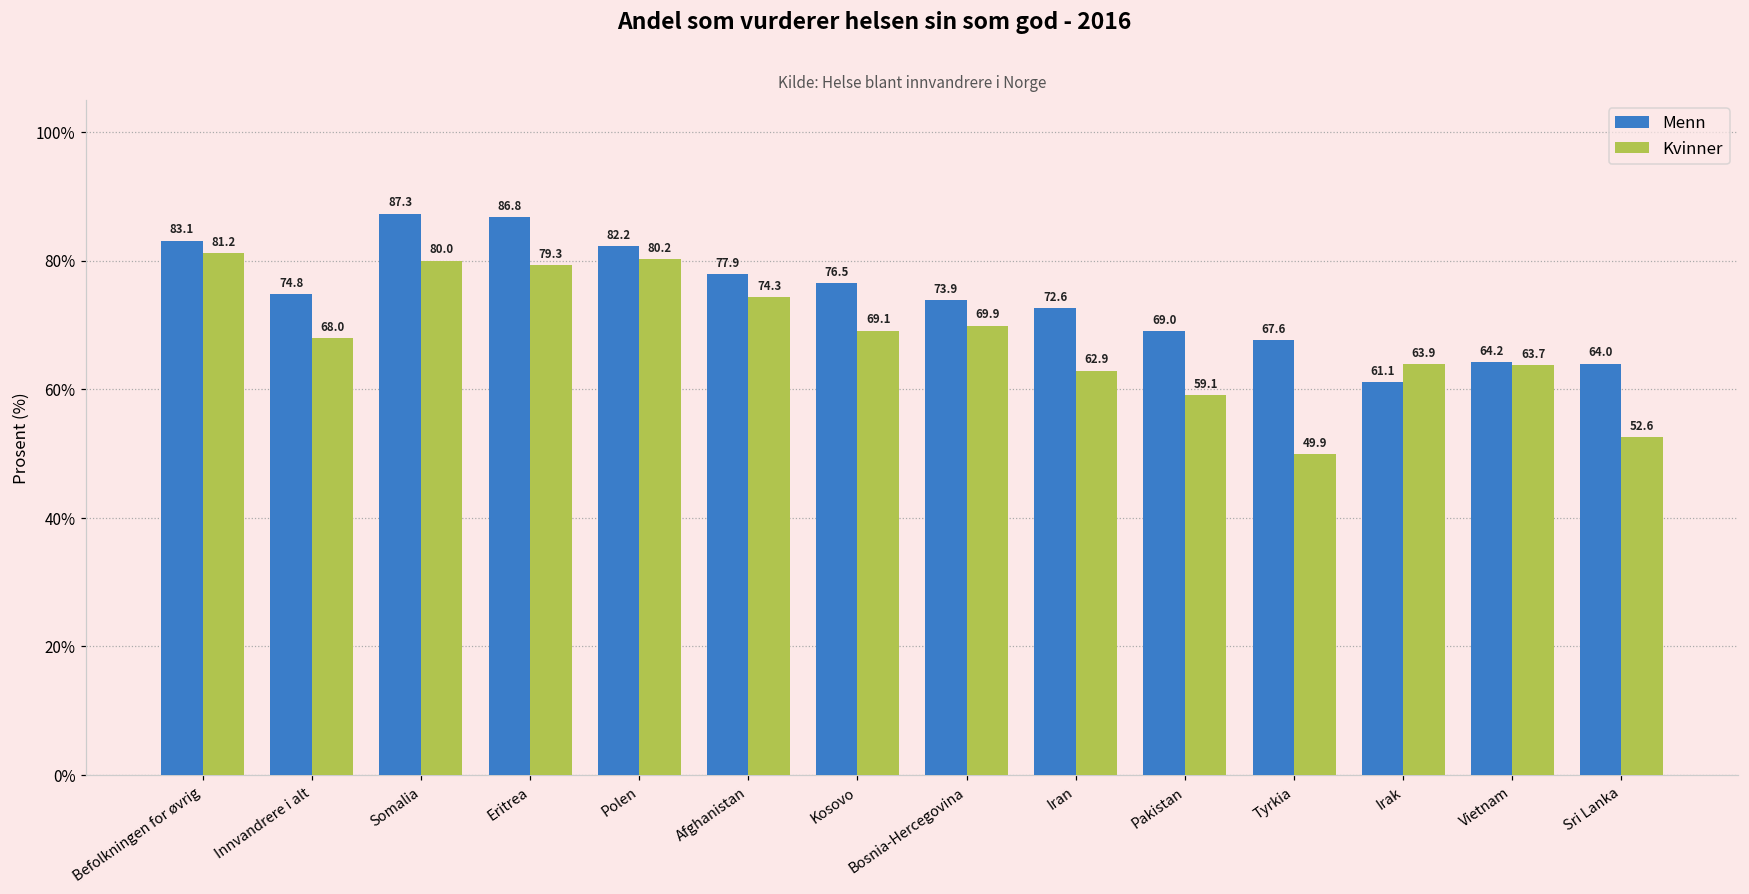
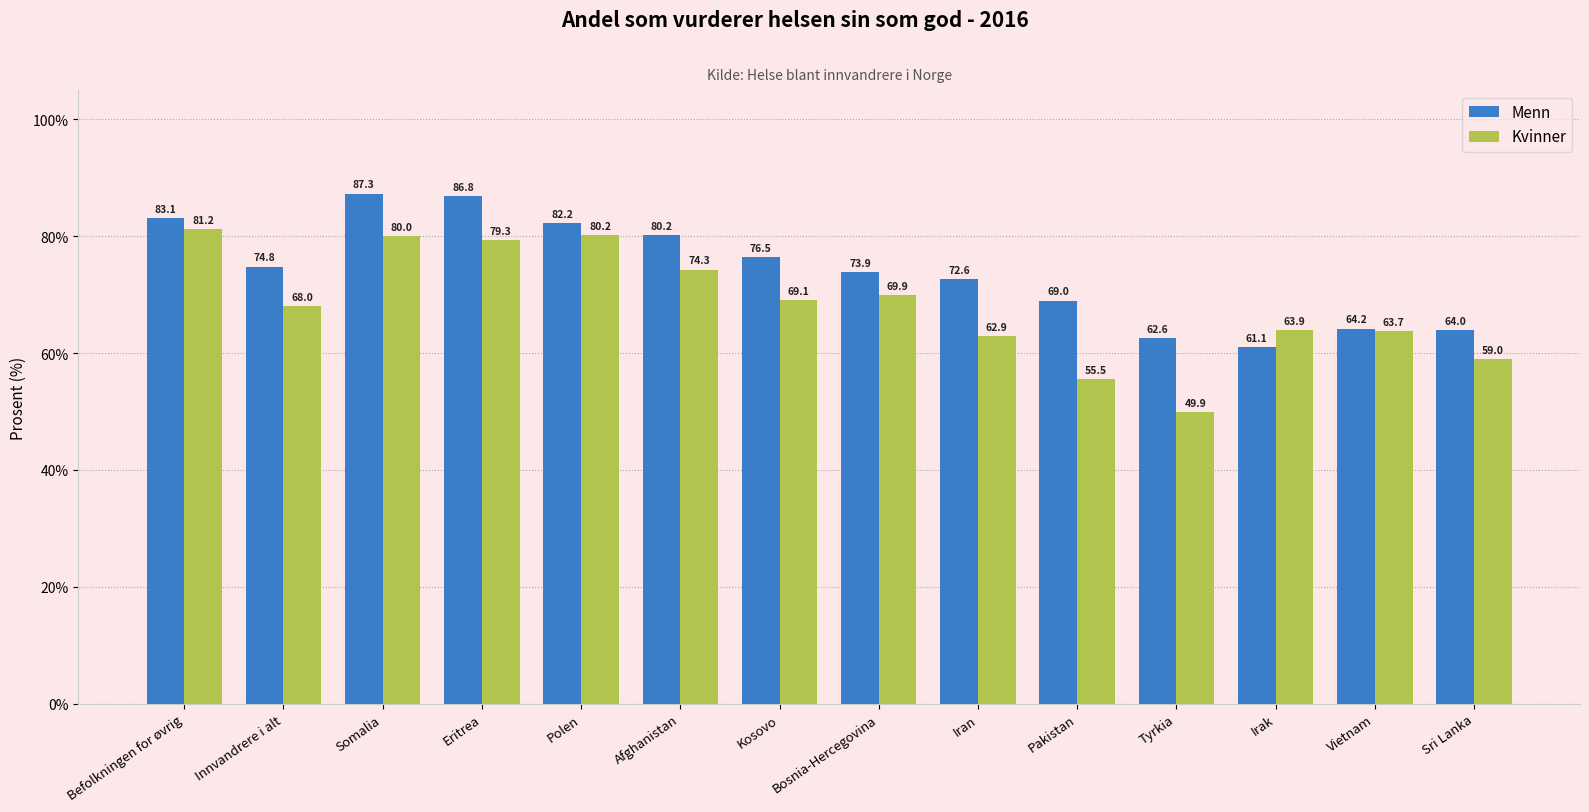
Menn, Afghanistan: 77.9 -> 80.2
Kvinner, Pakistan: 59.1 -> 55.5
Menn, Tyrkia: 67.6 -> 62.6
Kvinner, Sri Lanka: 52.6 -> 59.0
